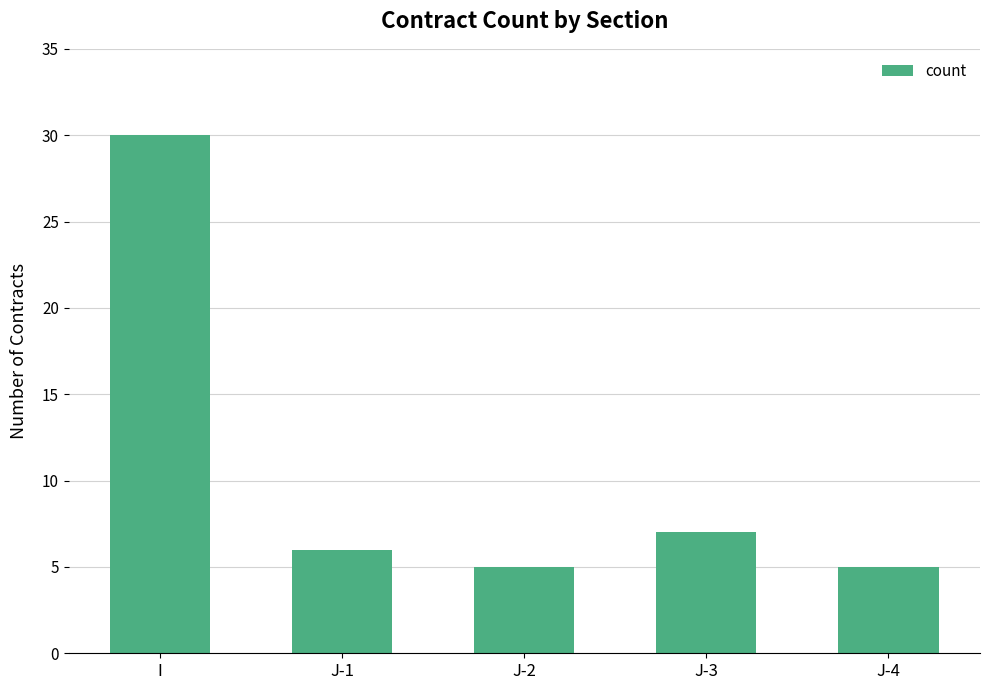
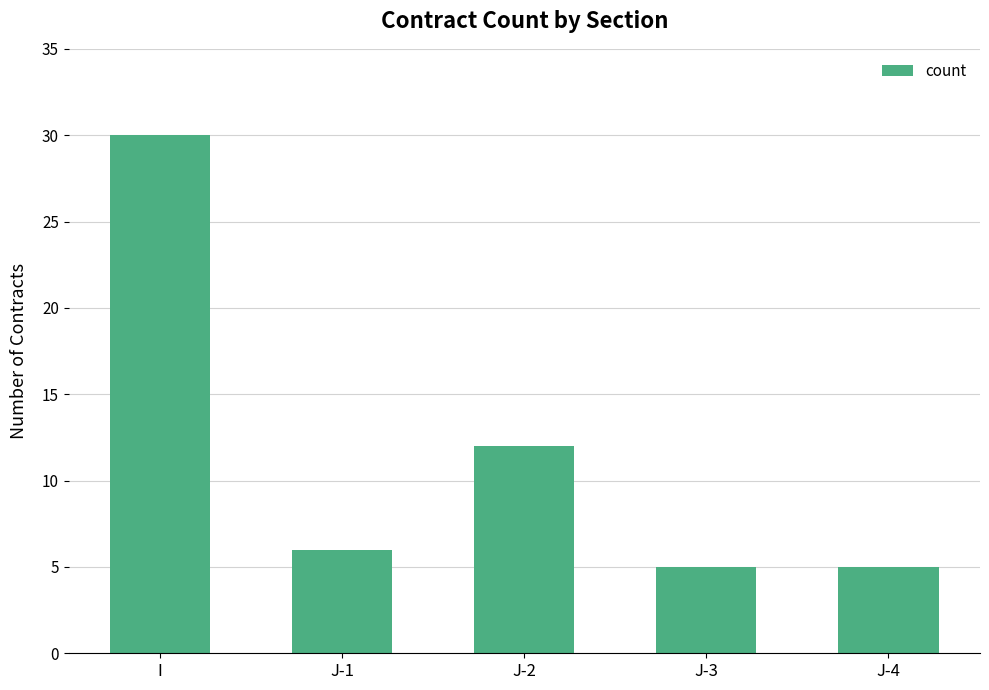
J-2: 5 -> 12
J-3: 7 -> 5
